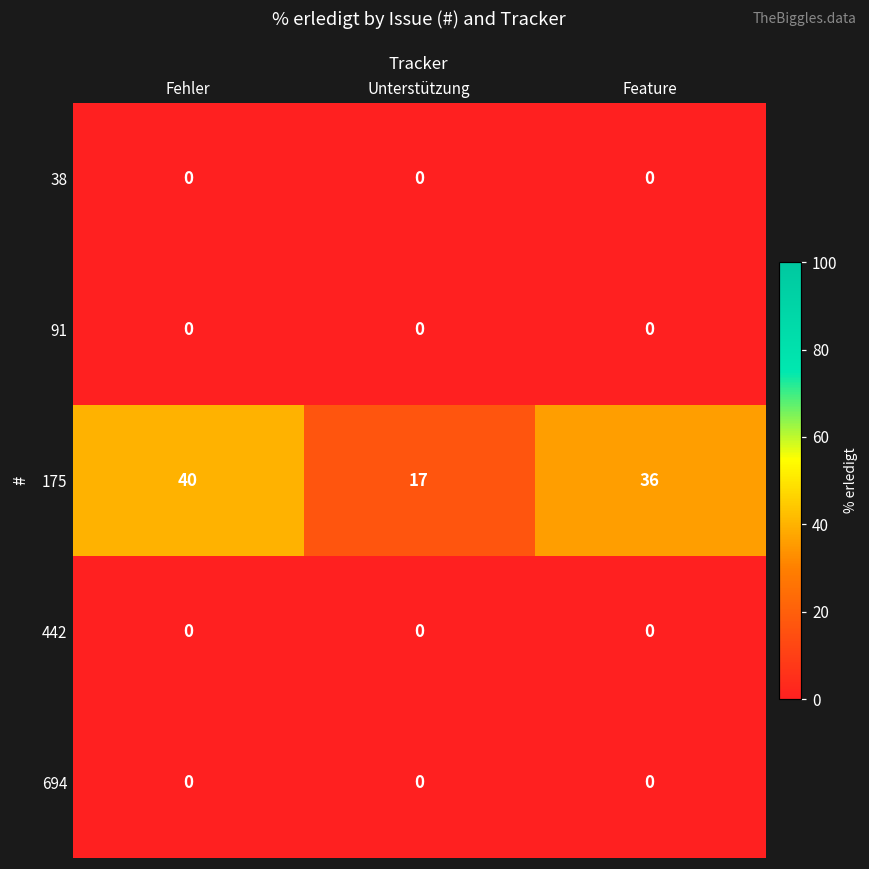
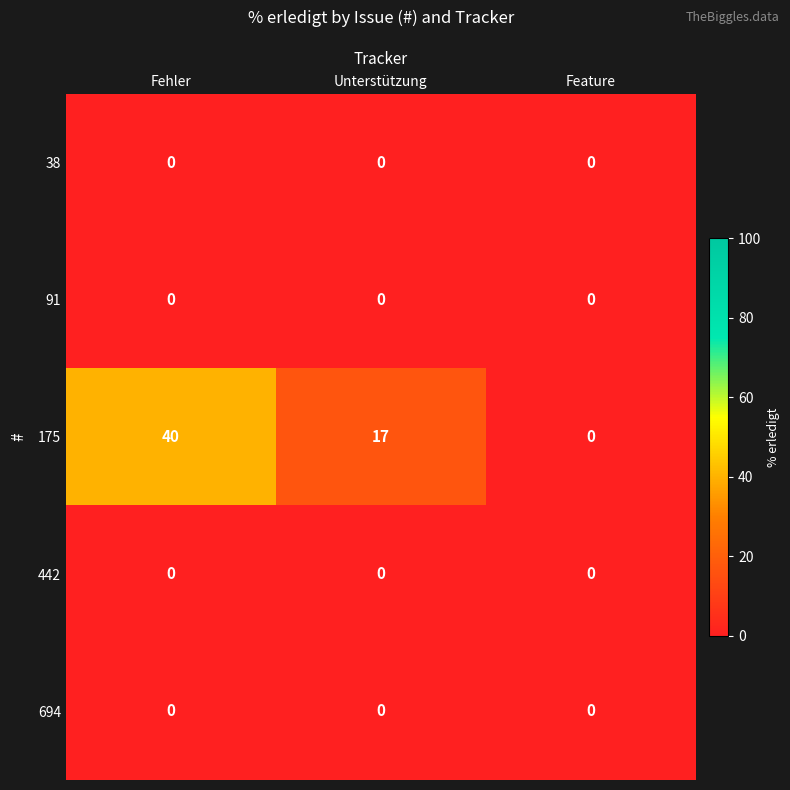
175, Feature: 36 -> 0
